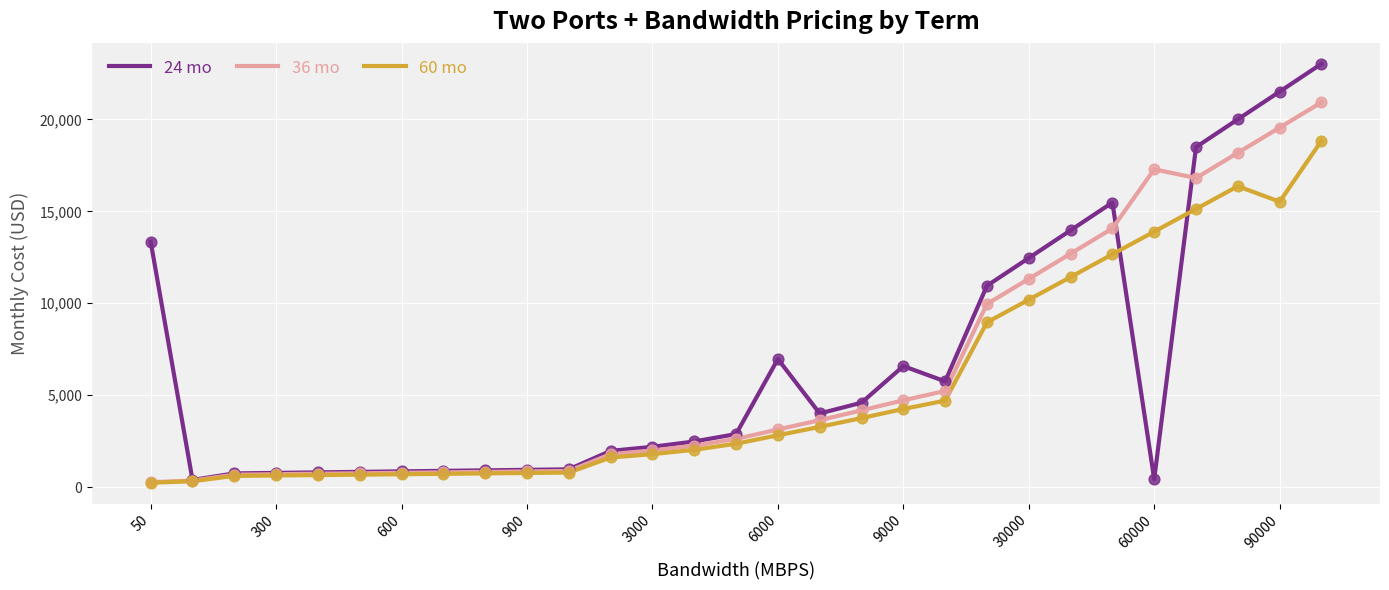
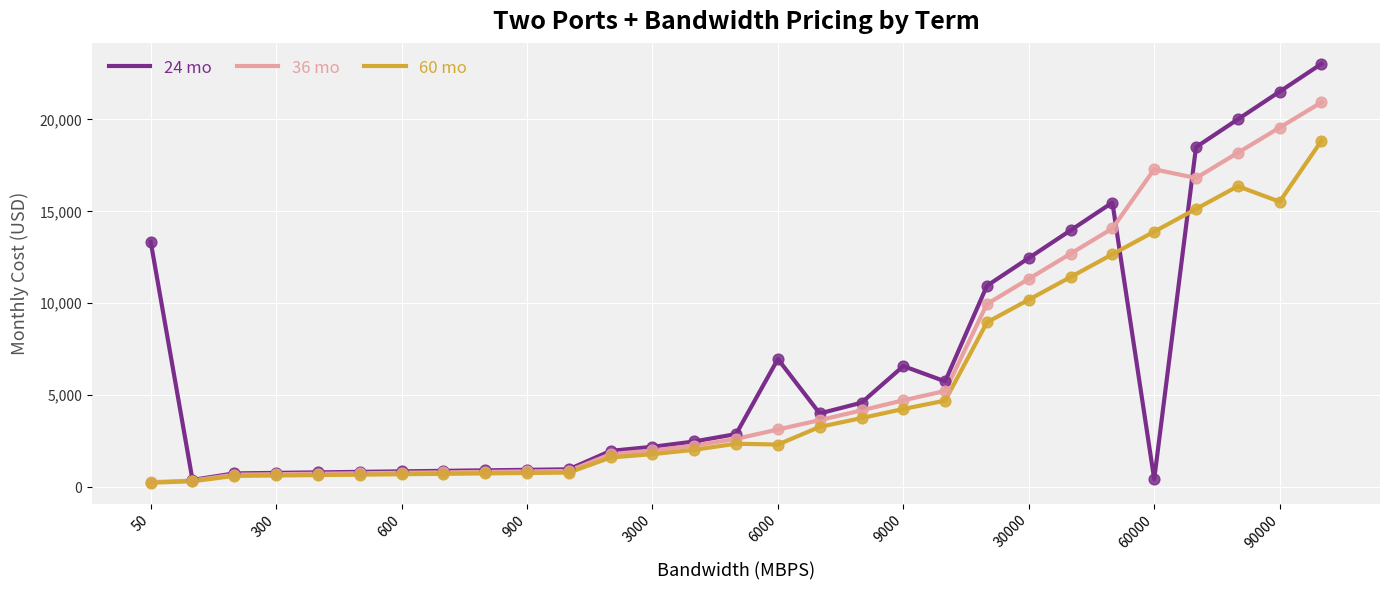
60 mo, 6000: 2,800 -> 2,300
